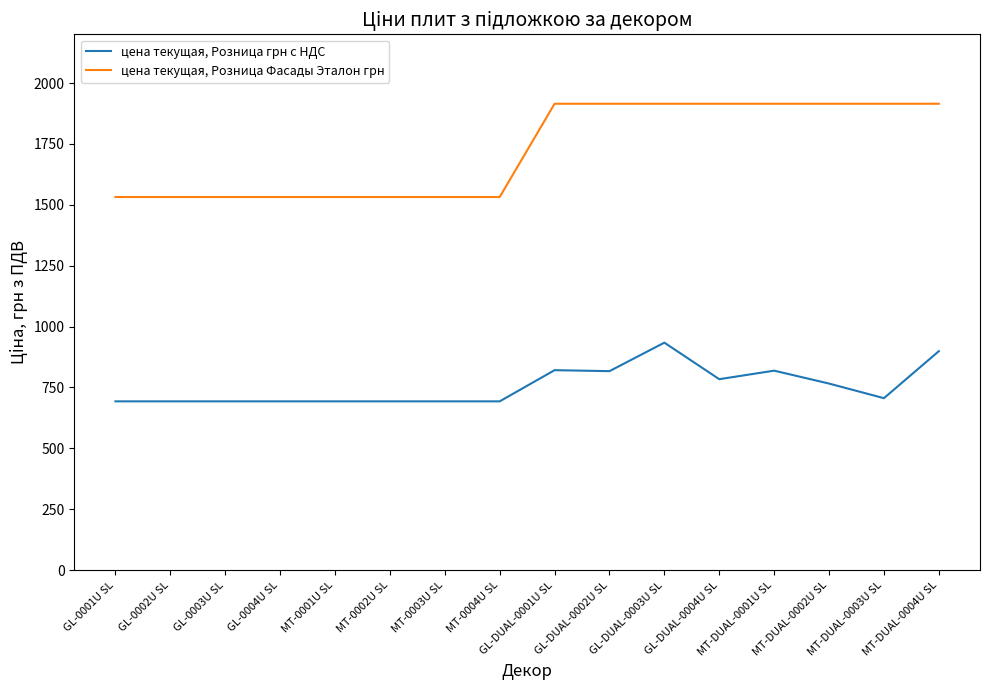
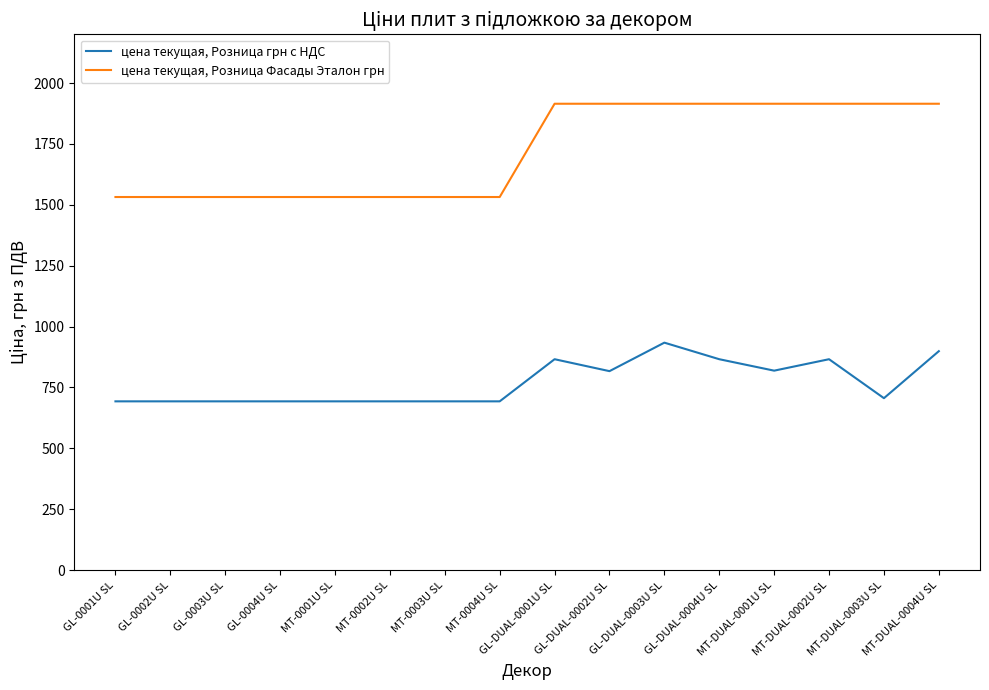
цена текущая, Розница грн с НДС, GL-DUAL-0001U SL: 820 -> 870
цена текущая, Розница грн с НДС, GL-DUAL-0004U SL: 780 -> 870
цена текущая, Розница грн с НДС, MT-DUAL-0002U SL: 770 -> 870
